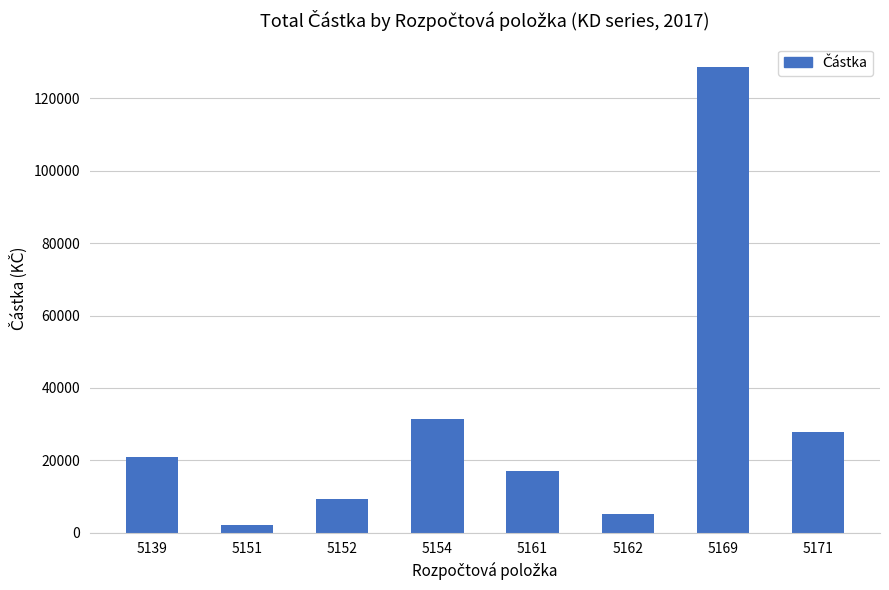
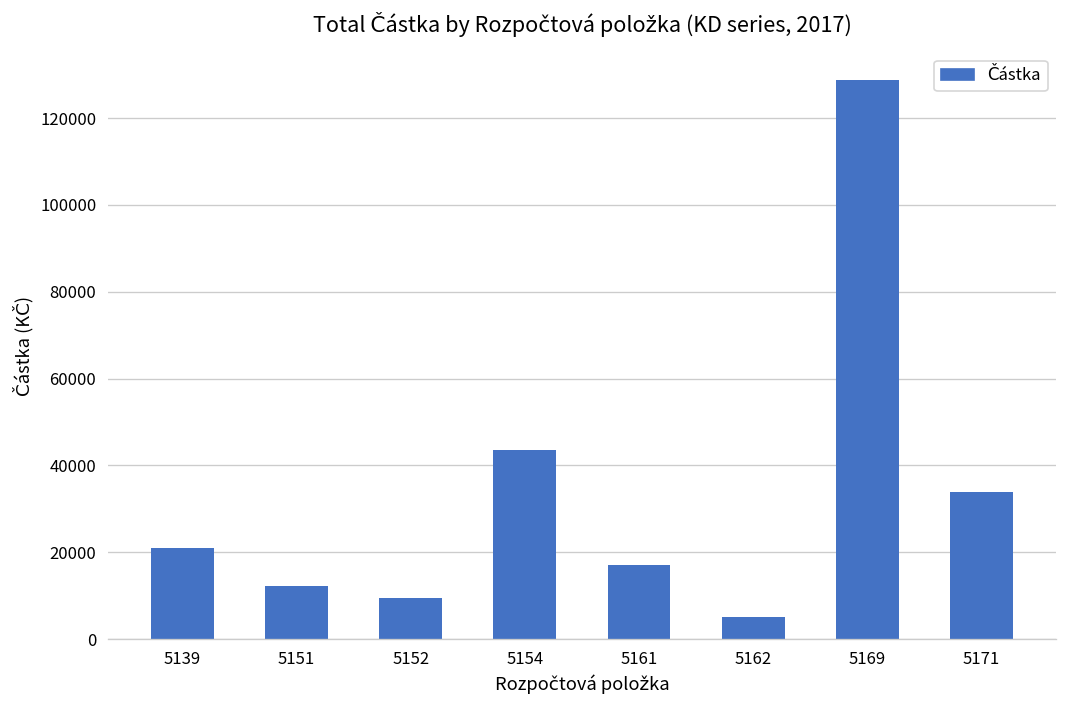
5151: 2000 -> 12000
5154: 31000 -> 44000
5171: 28000 -> 34000
